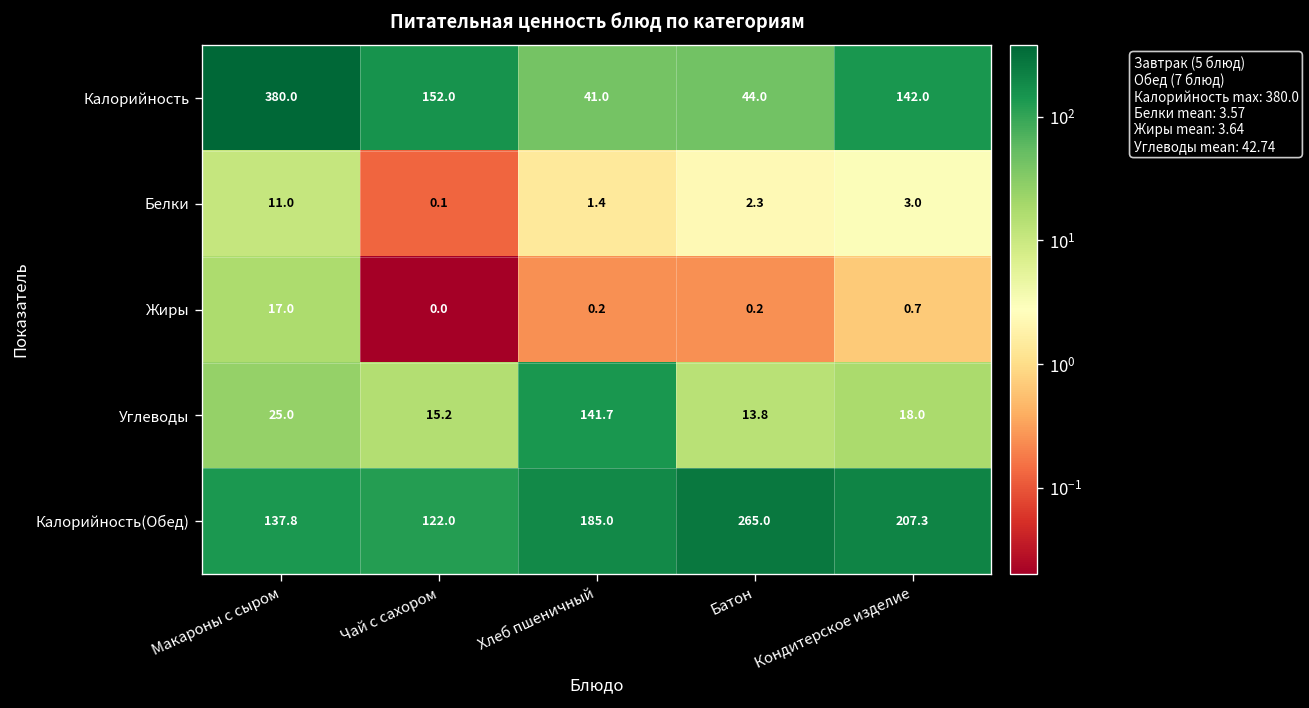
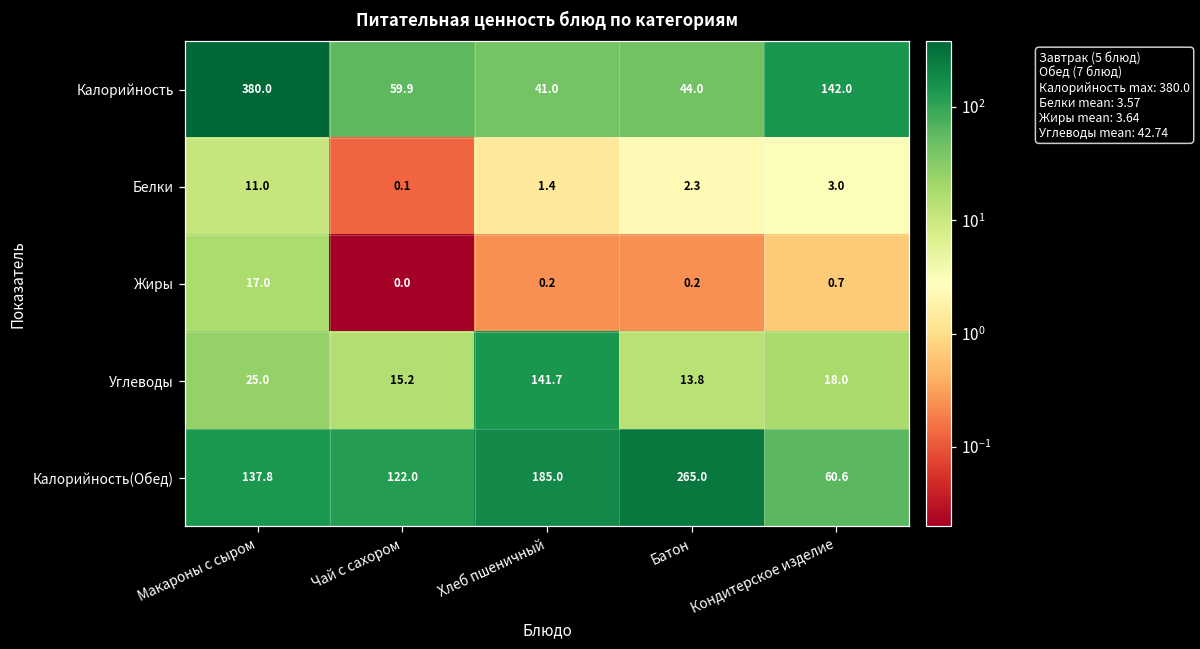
Калорийность, Чай с сахором: 152.0 -> 59.9
Калорийность(Обед), Кондитерское изделие: 207.3 -> 60.6
